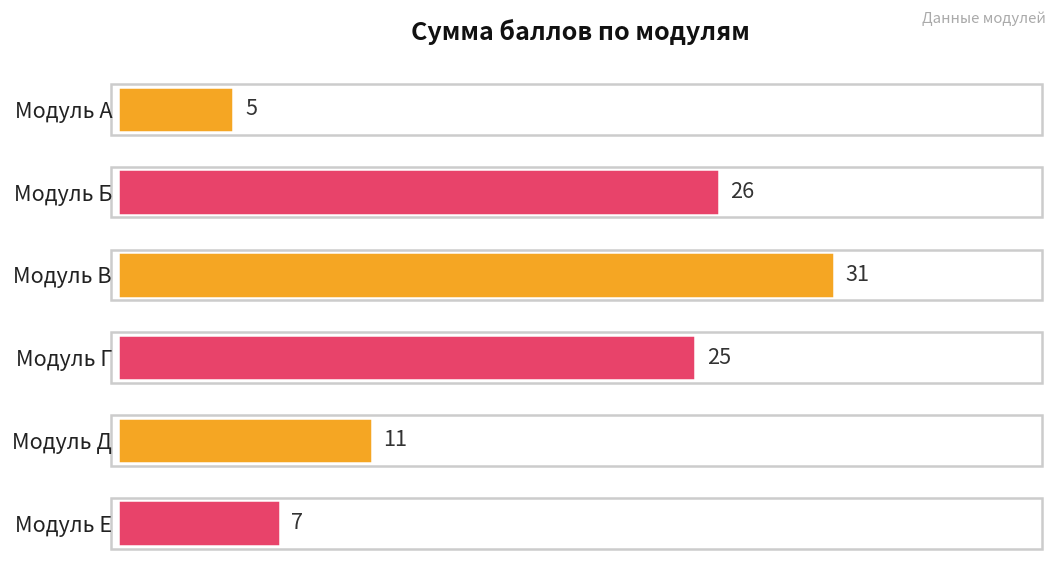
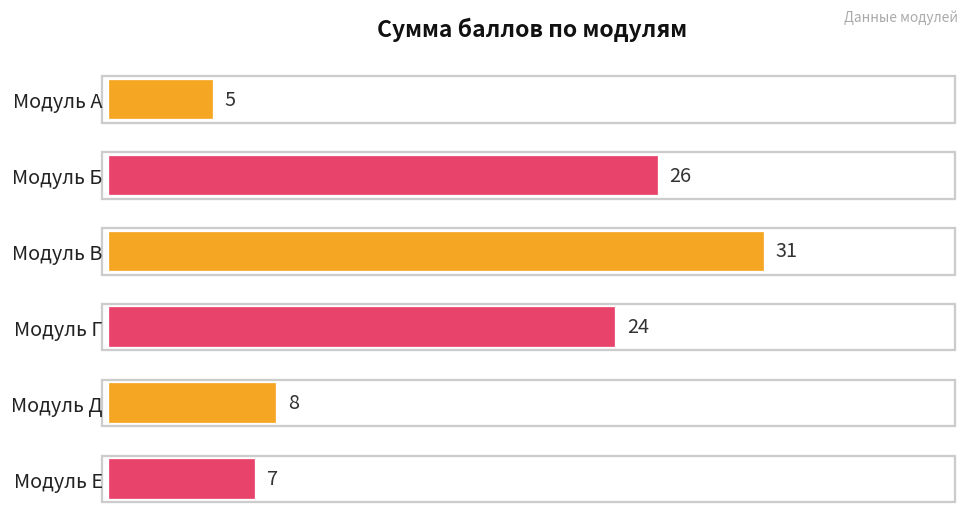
Модуль Г: 25 -> 24
Модуль Д: 11 -> 8
